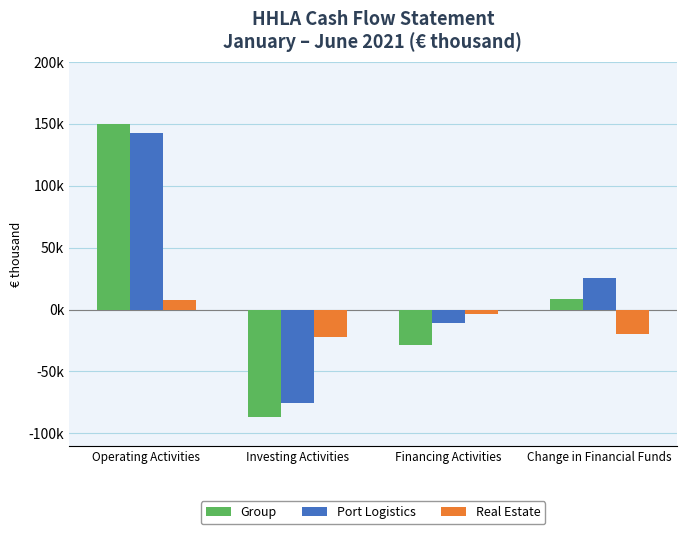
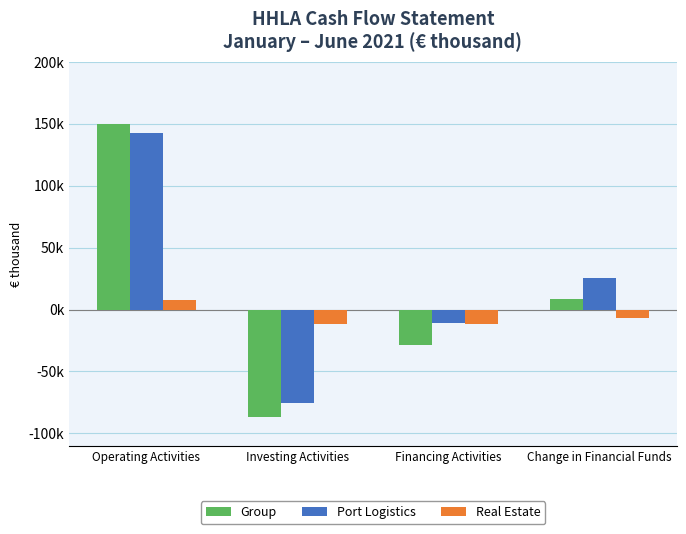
Real Estate, Investing Activities: -23000 -> -11000
Real Estate, Financing Activities: -3000 -> -11000
Real Estate, Change in Financial Funds: -20000 -> -7000
